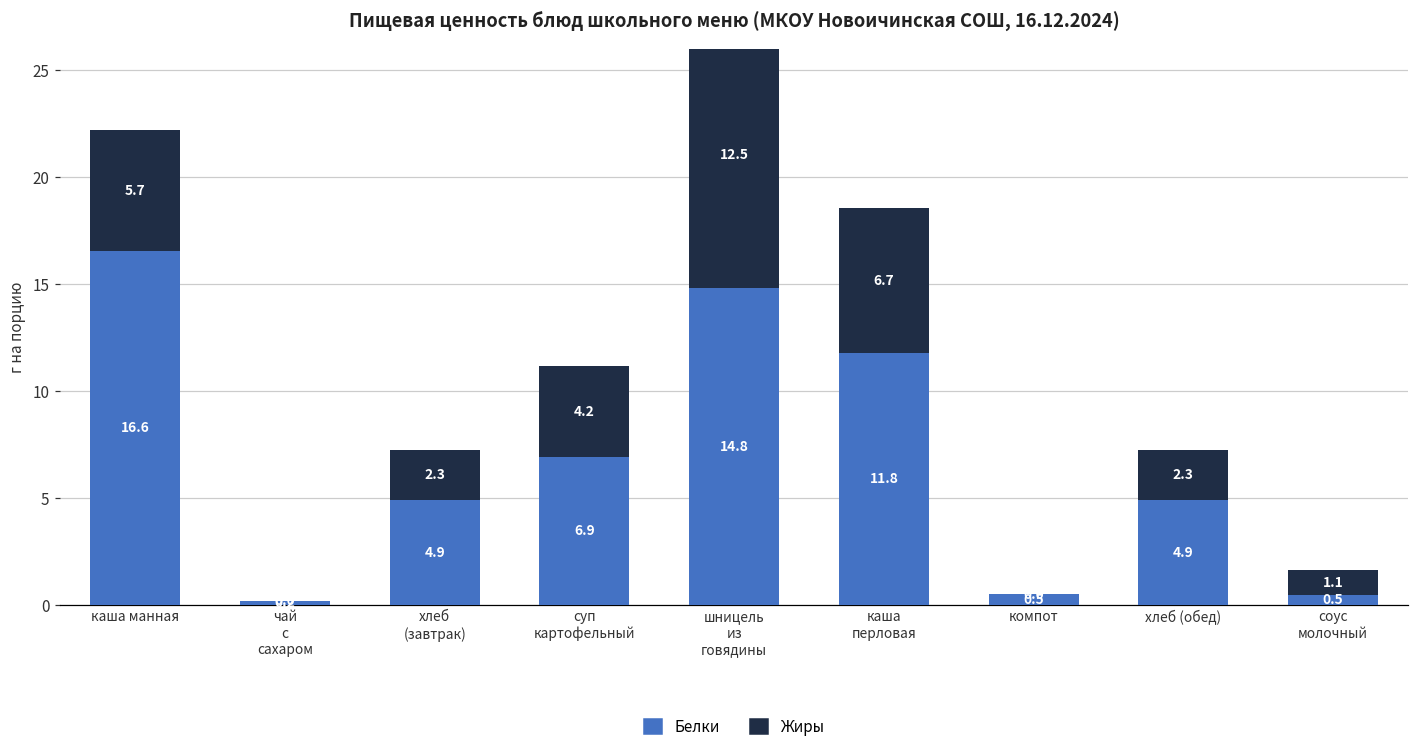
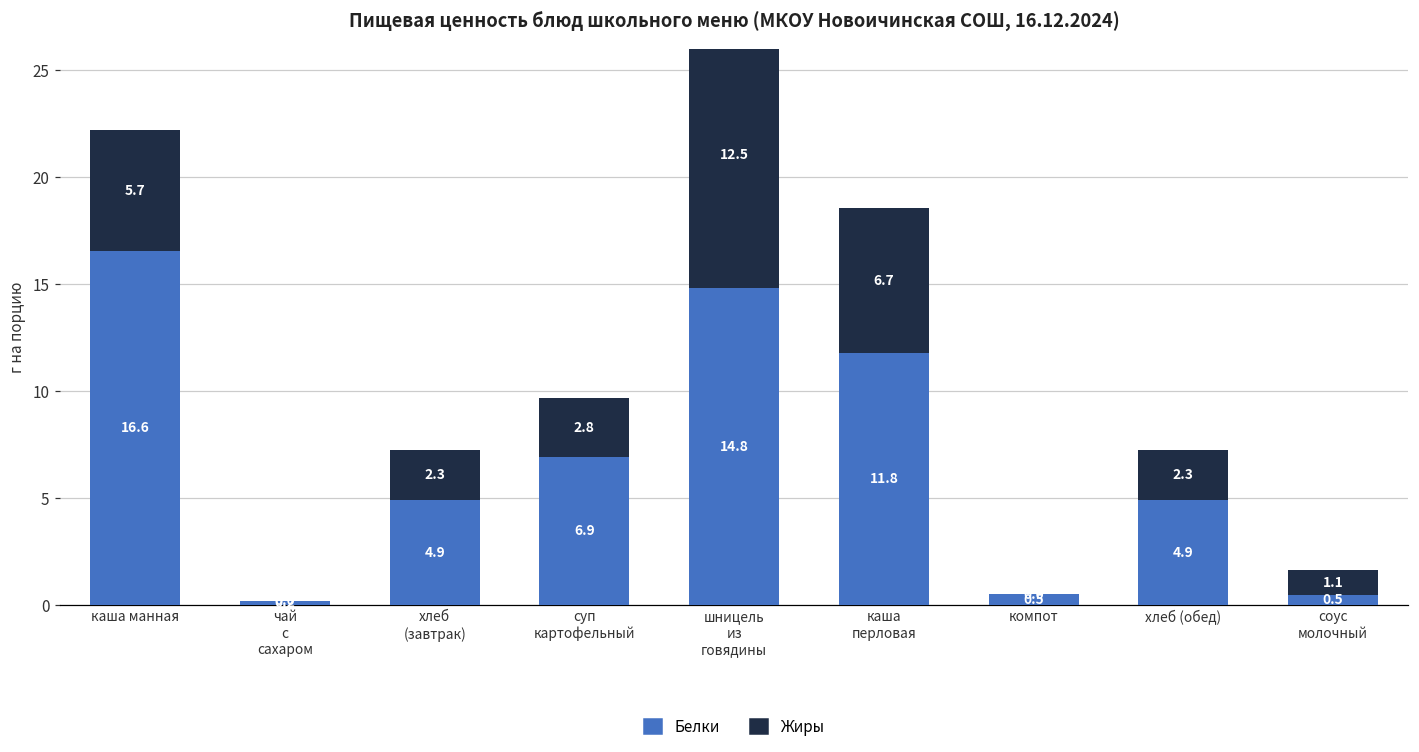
Жиры, суп картофельный: 4.2 -> 2.8
